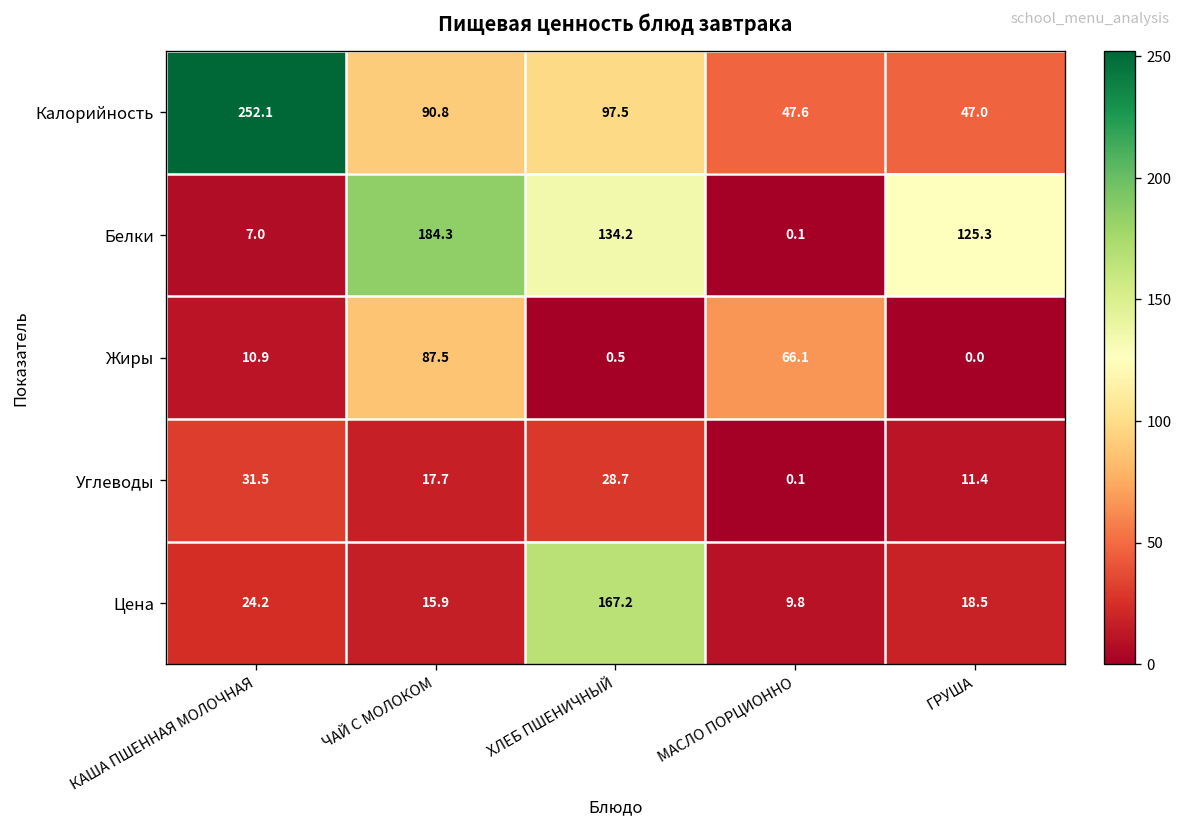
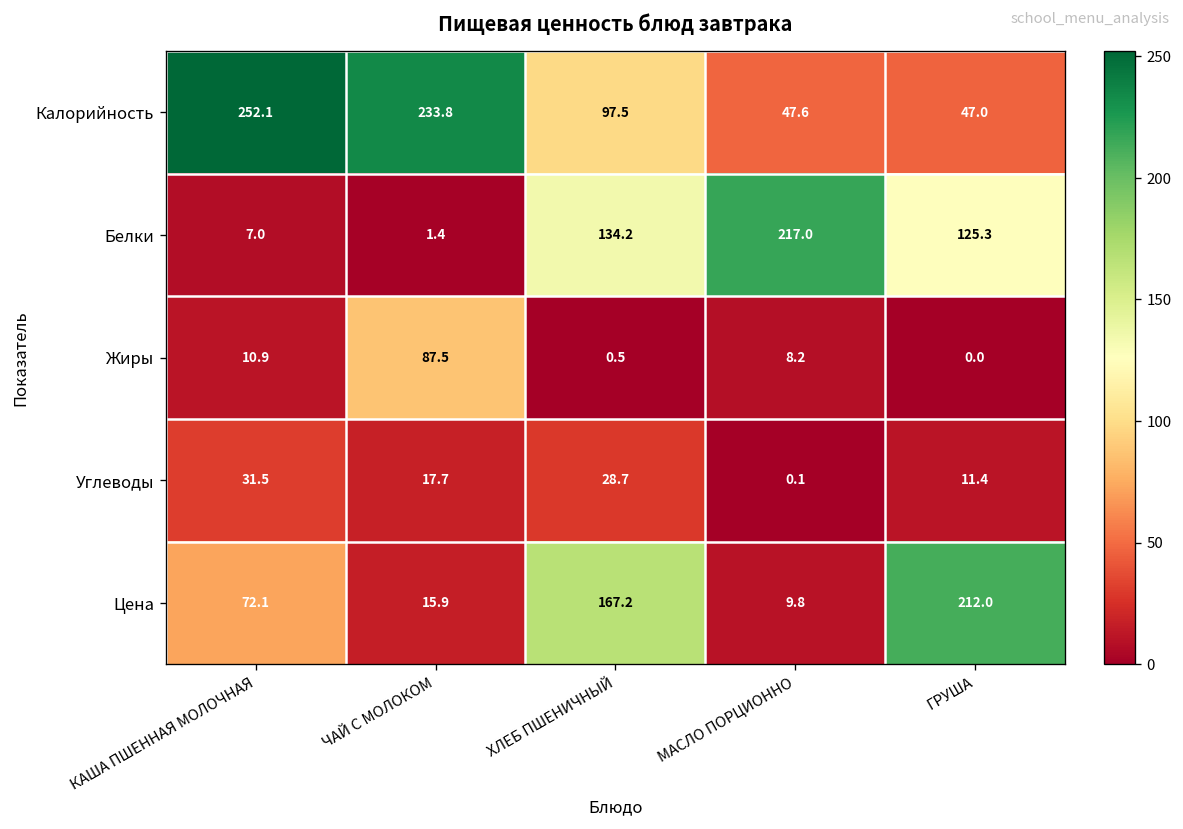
Калорийность, ЧАЙ С МОЛОКОМ: 90.8 -> 233.8
Белки, ЧАЙ С МОЛОКОМ: 184.3 -> 1.4
Белки, МАСЛО ПОРЦИОННО: 0.1 -> 217.0
Жиры, МАСЛО ПОРЦИОННО: 66.1 -> 8.2
Цена, КАША ПШЕННАЯ МОЛОЧНАЯ: 24.2 -> 72.1
Цена, ГРУША: 18.5 -> 212.0
